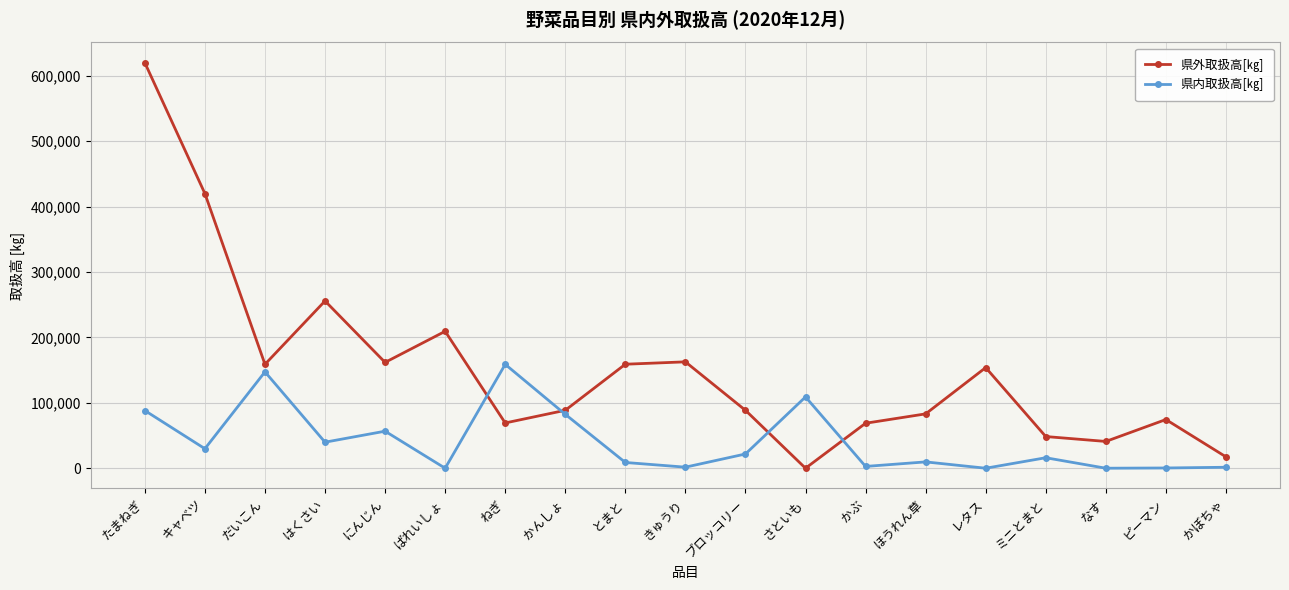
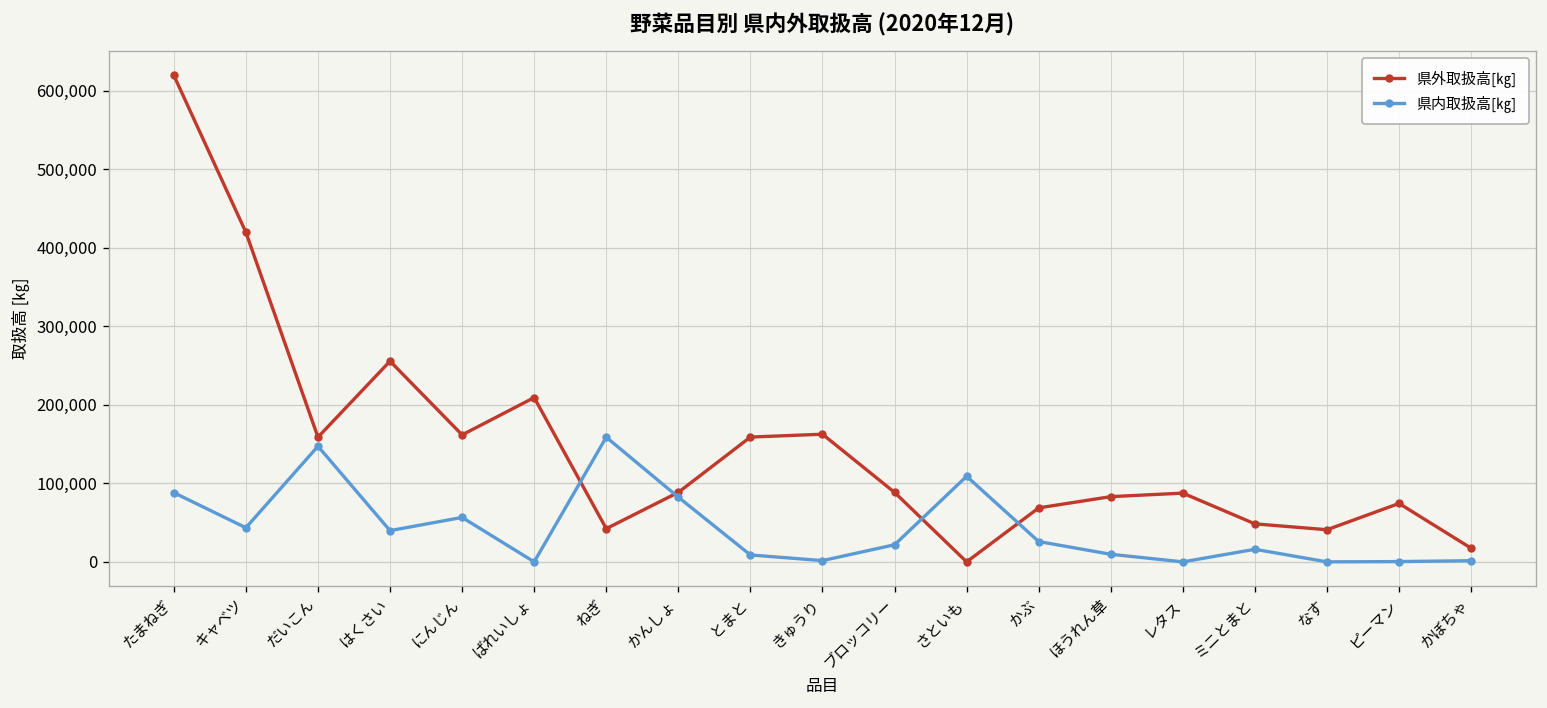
県内取扱高[㎏], キャベツ: 30,000 -> 40,000
県外取扱高[㎏], ねぎ: 70,000 -> 40,000
県内取扱高[㎏], かぶ: 0 -> 30,000
県外取扱高[㎏], レタス: 150,000 -> 90,000
